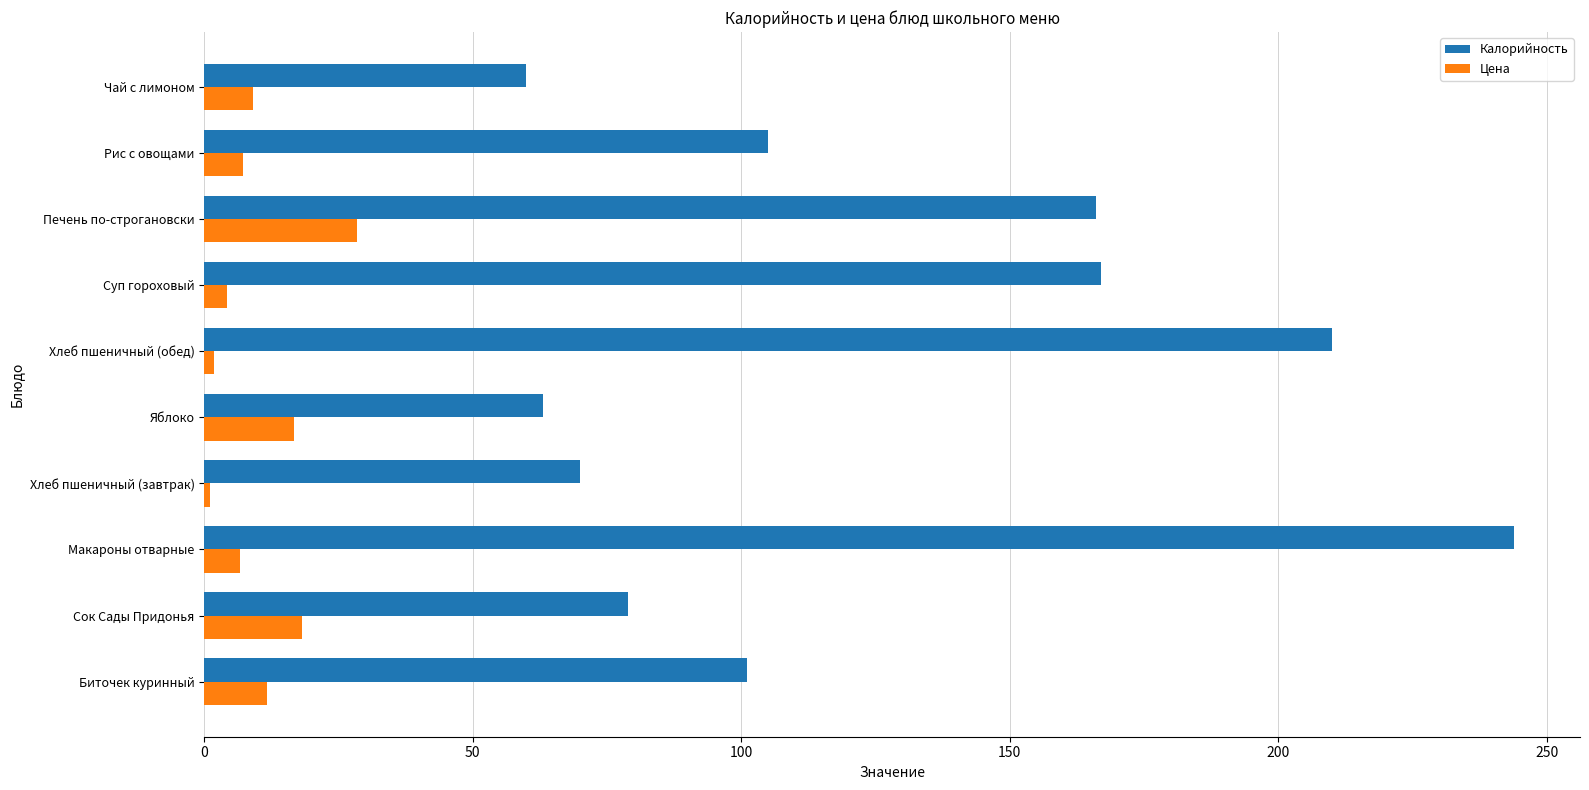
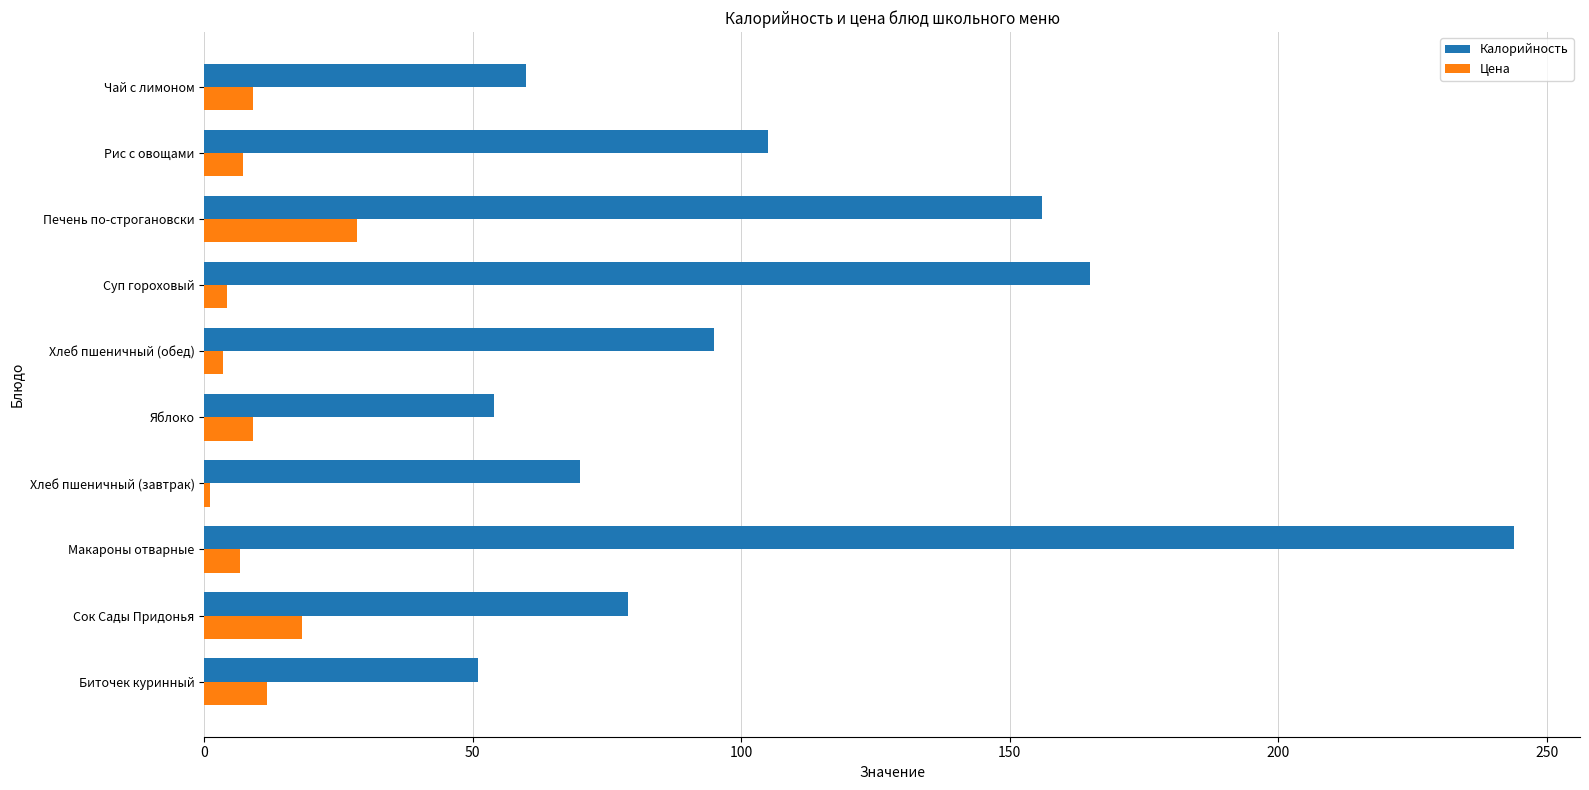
Калорийность, Печень по-строгановски: 166 -> 156
Калорийность, Суп гороховый: 167 -> 165
Калорийность, Хлеб пшеничный (обед): 210 -> 95
Цена, Хлеб пшеничный (обед): 2 -> 3
Калорийность, Яблоко: 63 -> 54
Цена, Яблоко: 17 -> 9
Калорийность, Биточек куринный: 101 -> 51
